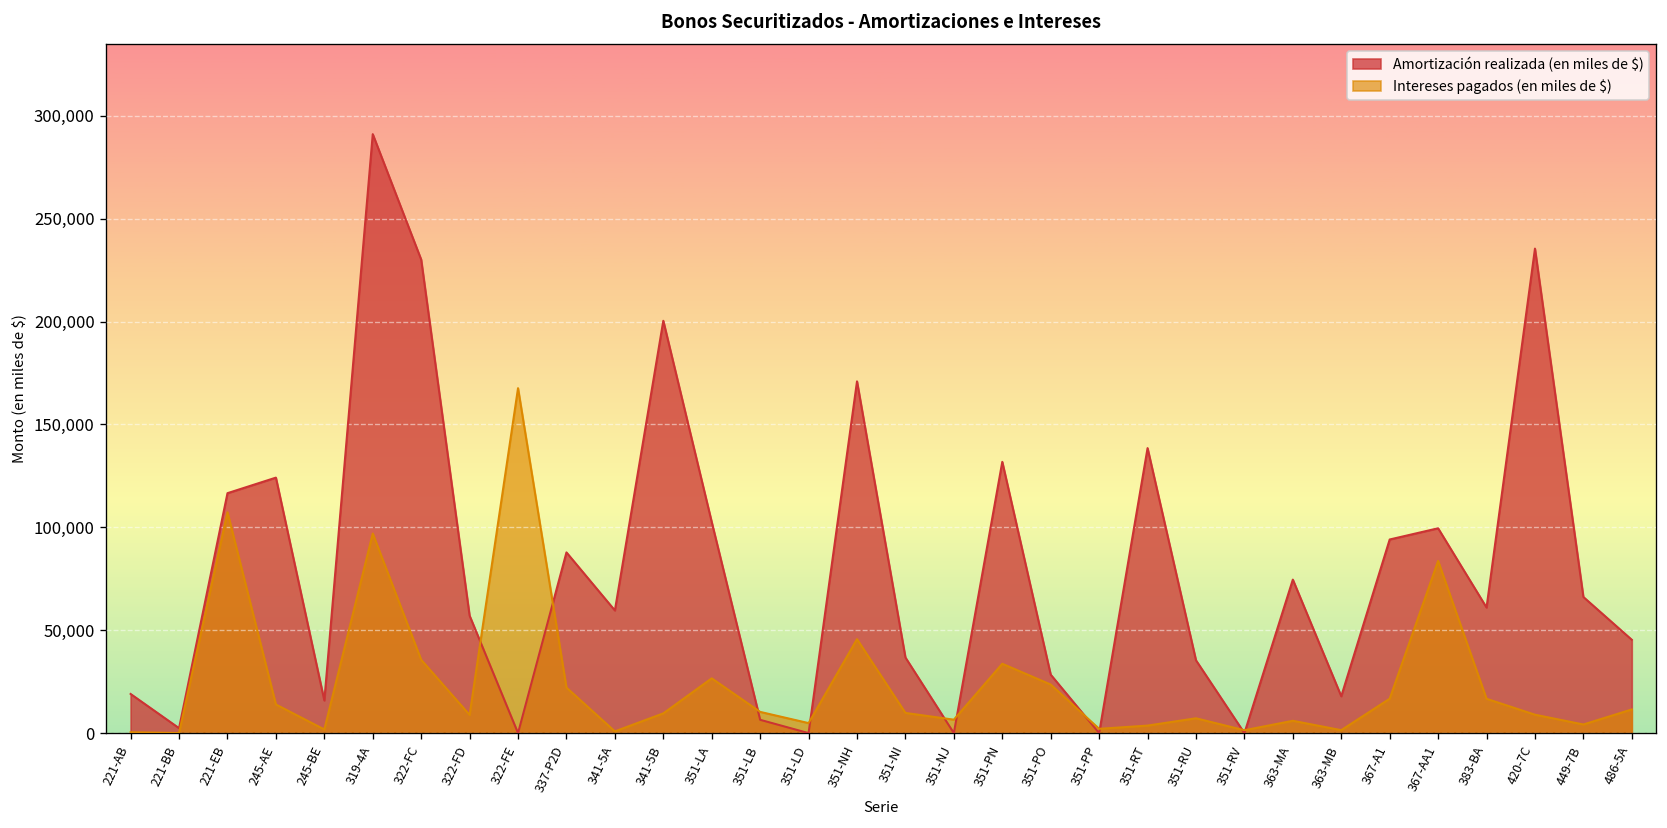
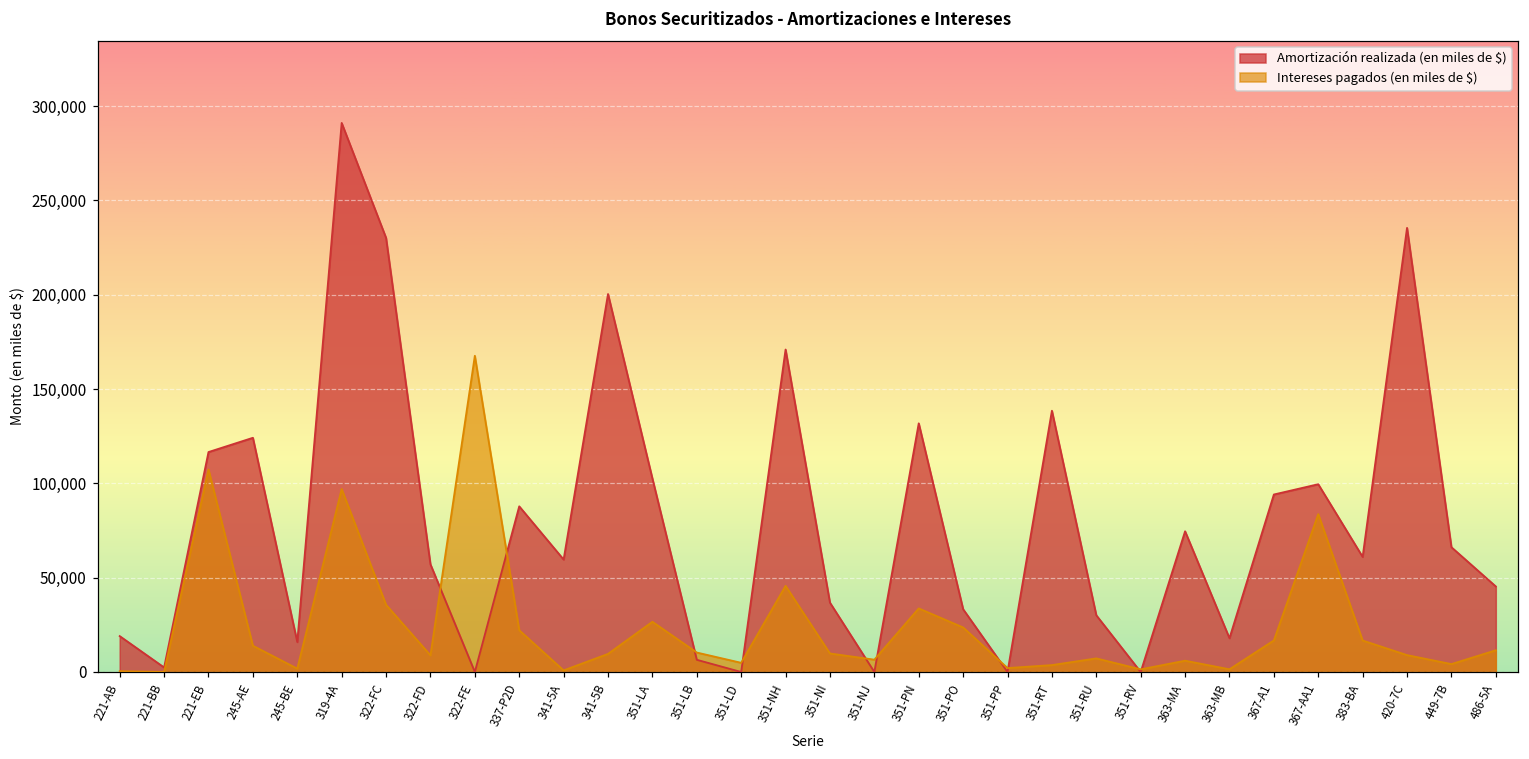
Amortización realizada (en miles de $), 351-PO: 28,000 -> 33,000
Amortización realizada (en miles de $), 351-RU: 35,000 -> 30,000
